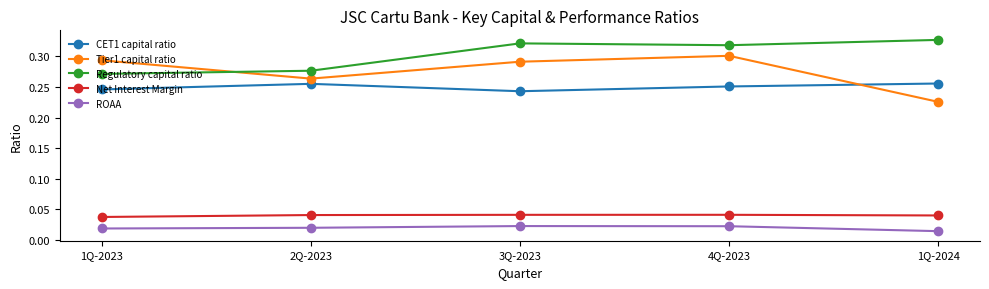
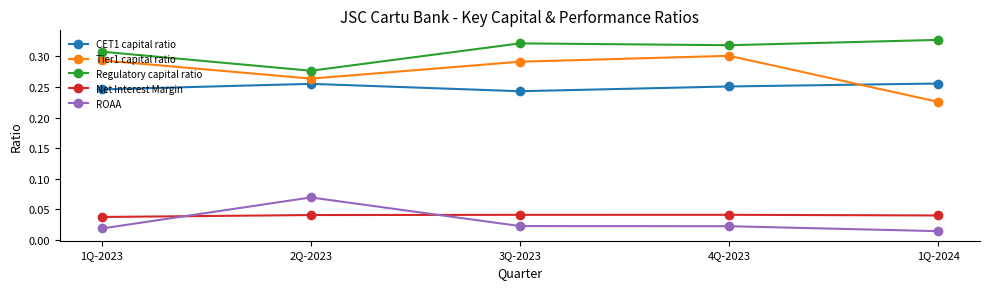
Regulatory capital ratio, 1Q-2023: 0.27 -> 0.31
ROAA, 2Q-2023: 0.02 -> 0.07
